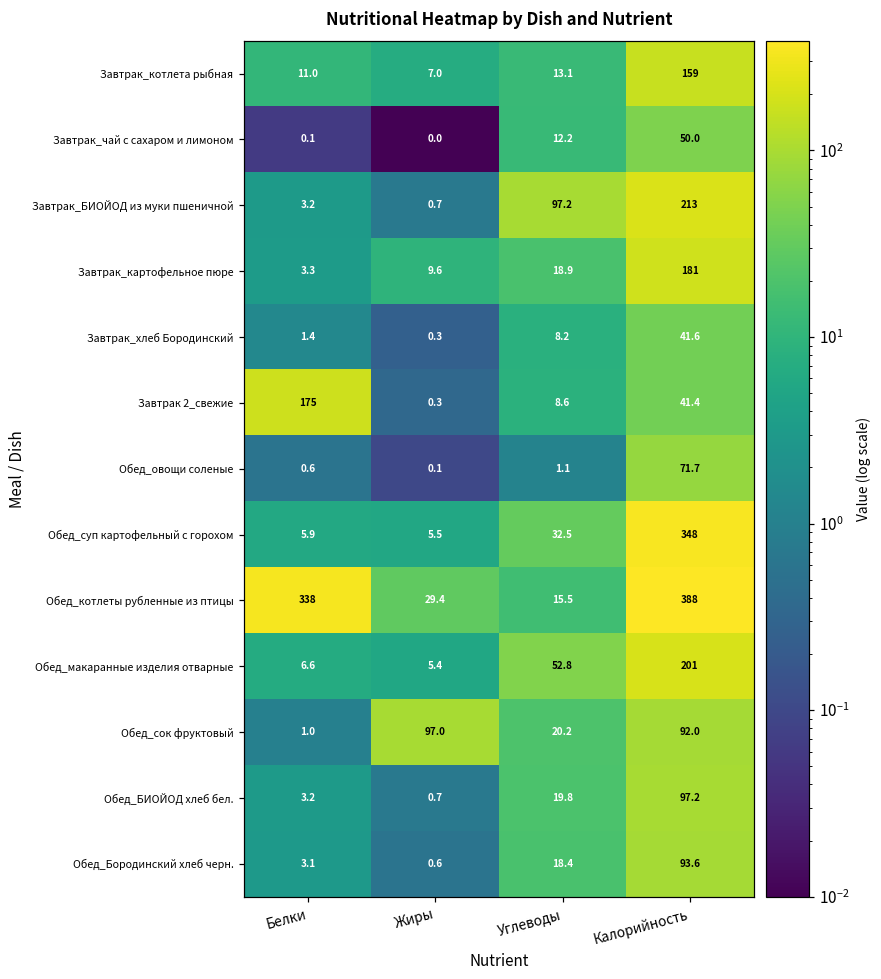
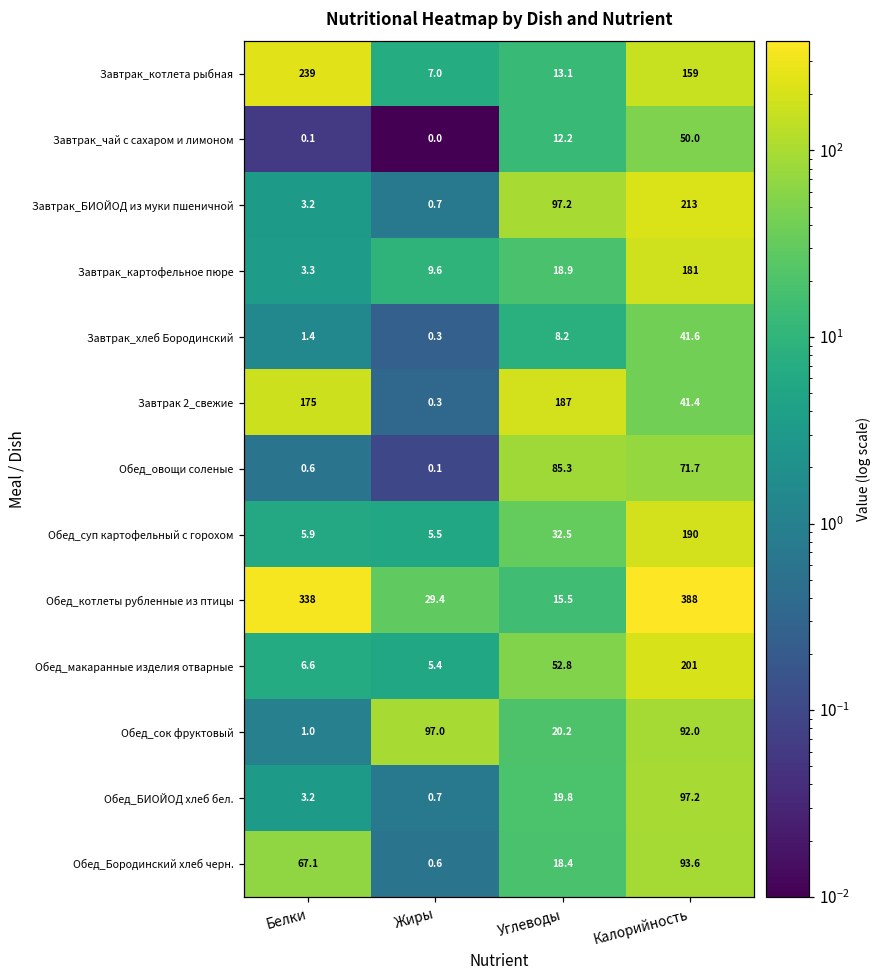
Завтрак_котлета рыбная, Белки: 11.0 -> 239
Завтрак 2_свежие, Углеводы: 8.6 -> 187
Обед_овощи соленые, Углеводы: 1.1 -> 85.3
Обед_суп картофельный с горохом, Калорийность: 348 -> 190
Обед_Бородинский хлеб черн., Белки: 3.1 -> 67.1
